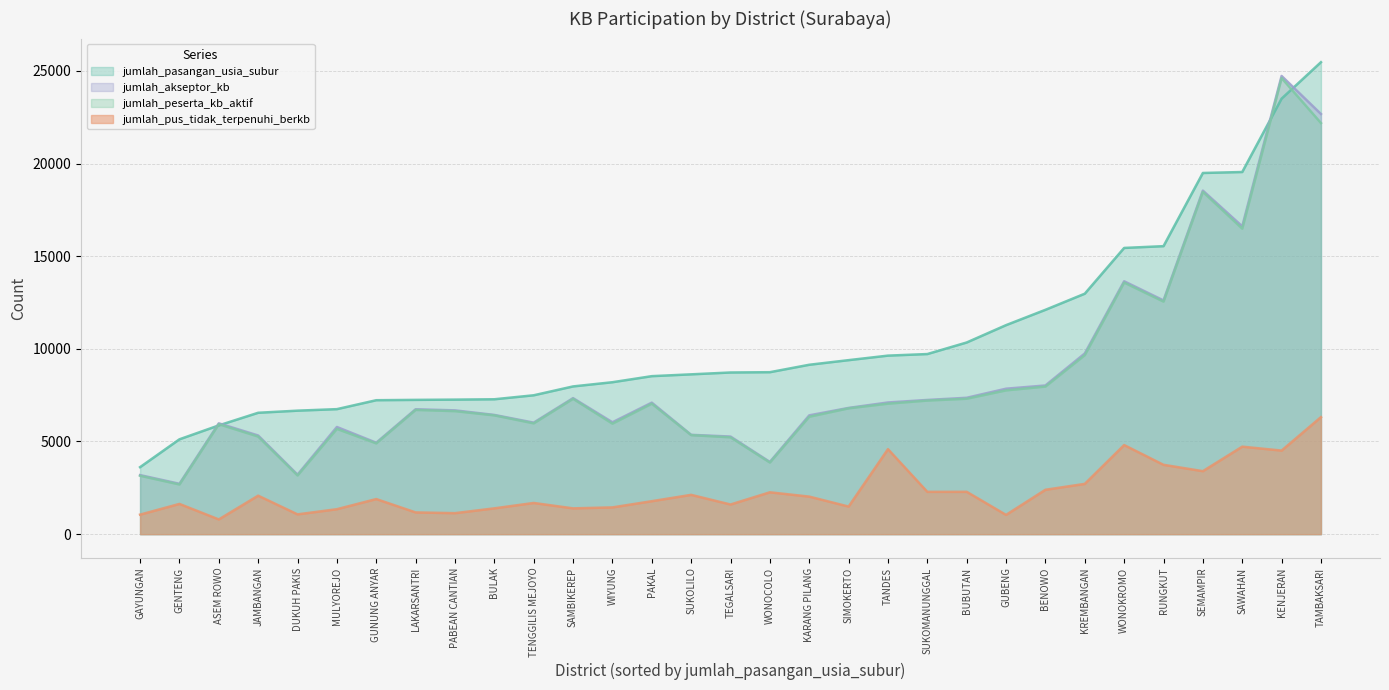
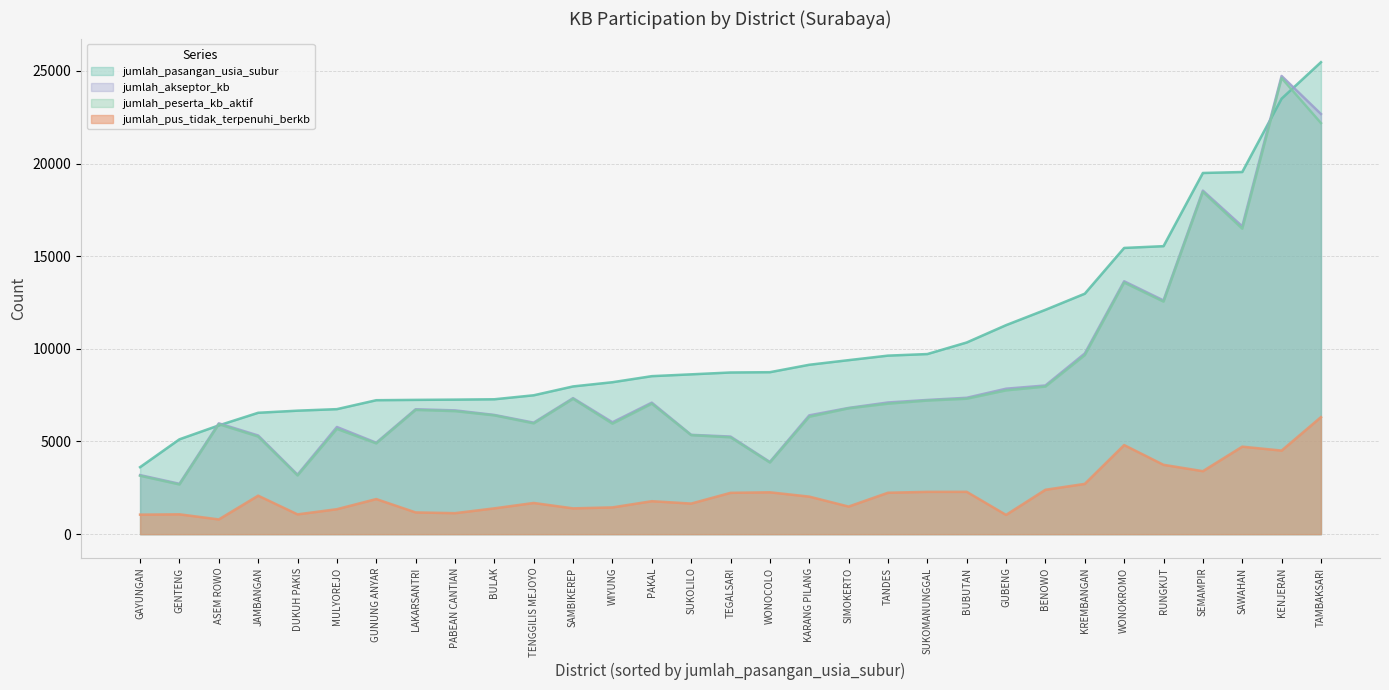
jumlah_pus_tidak_terpenuhi_berkb, GENTENG: 1600 -> 1100
jumlah_pus_tidak_terpenuhi_berkb, SUKOLILO: 2100 -> 1700
jumlah_pus_tidak_terpenuhi_berkb, TEGALSARI: 1600 -> 2200
jumlah_pus_tidak_terpenuhi_berkb, TANDES: 4600 -> 2200
